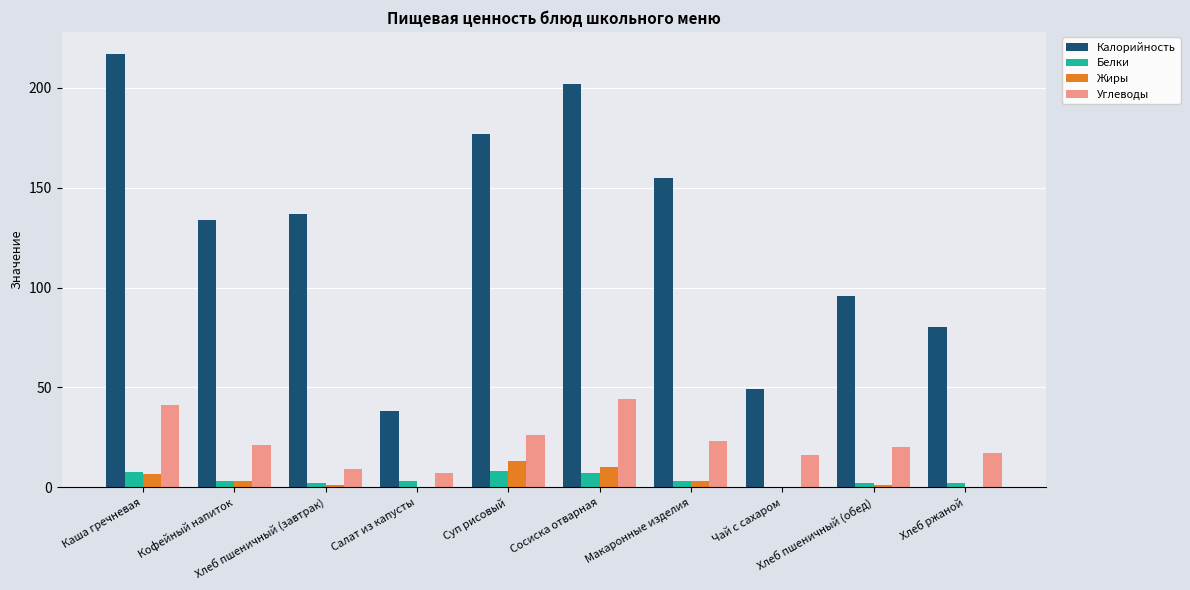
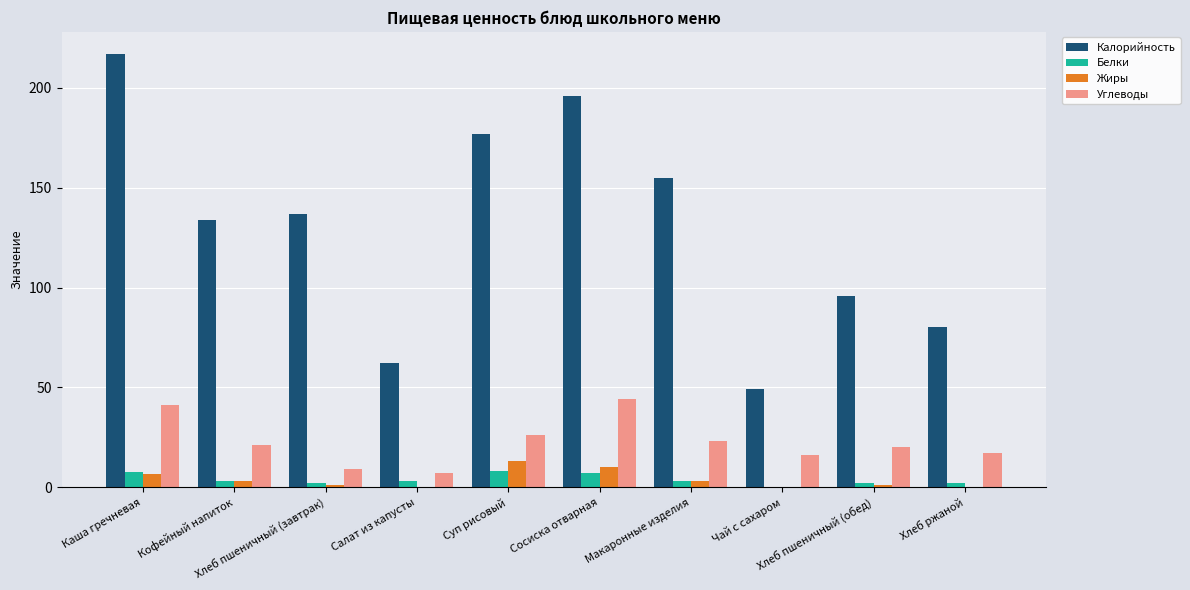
Калорийность, Салат из капусты: 38 -> 62
Калорийность, Сосиска отварная: 202 -> 196
